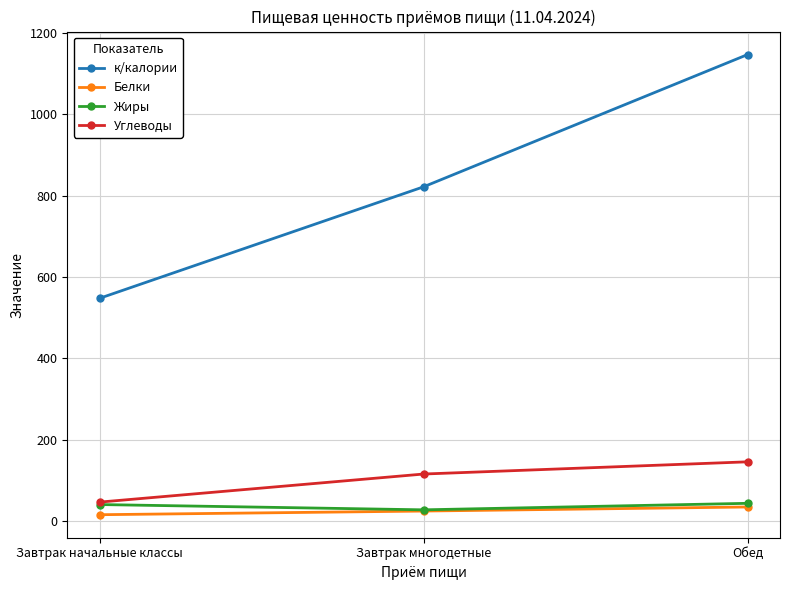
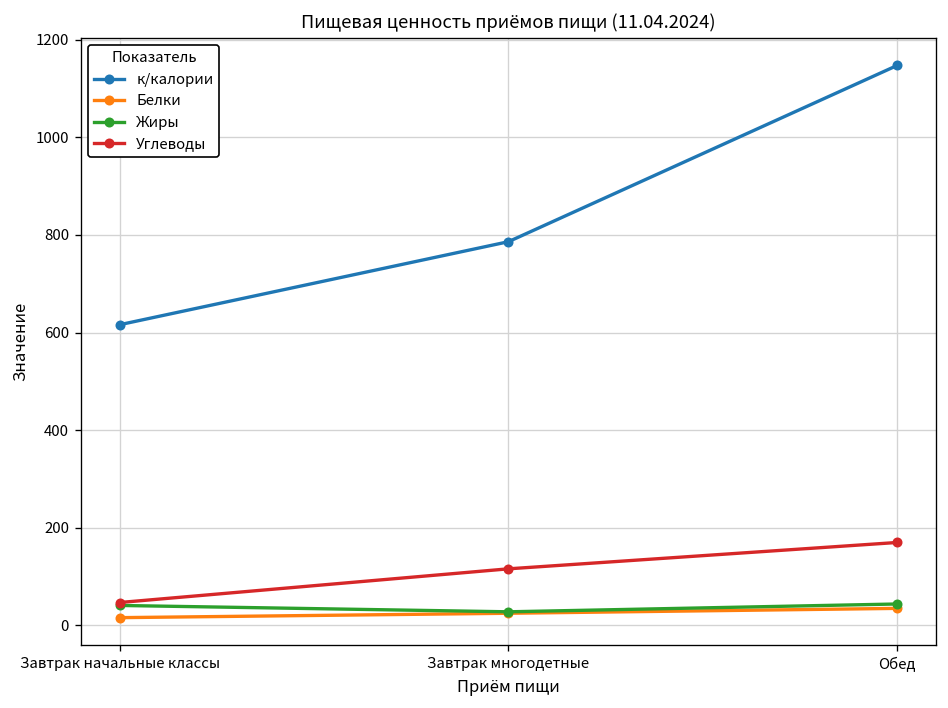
к/калории, Завтрак начальные классы: 550 -> 620
к/калории, Завтрак многодетные: 820 -> 790
Углеводы, Обед: 150 -> 170
